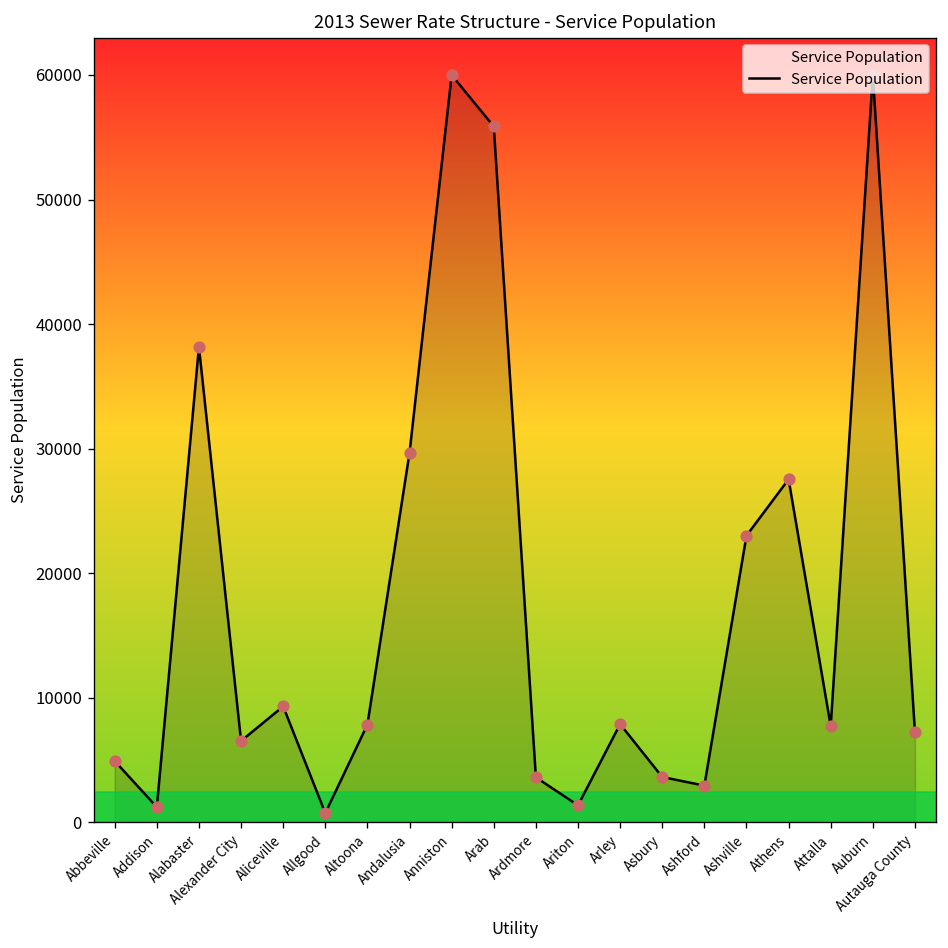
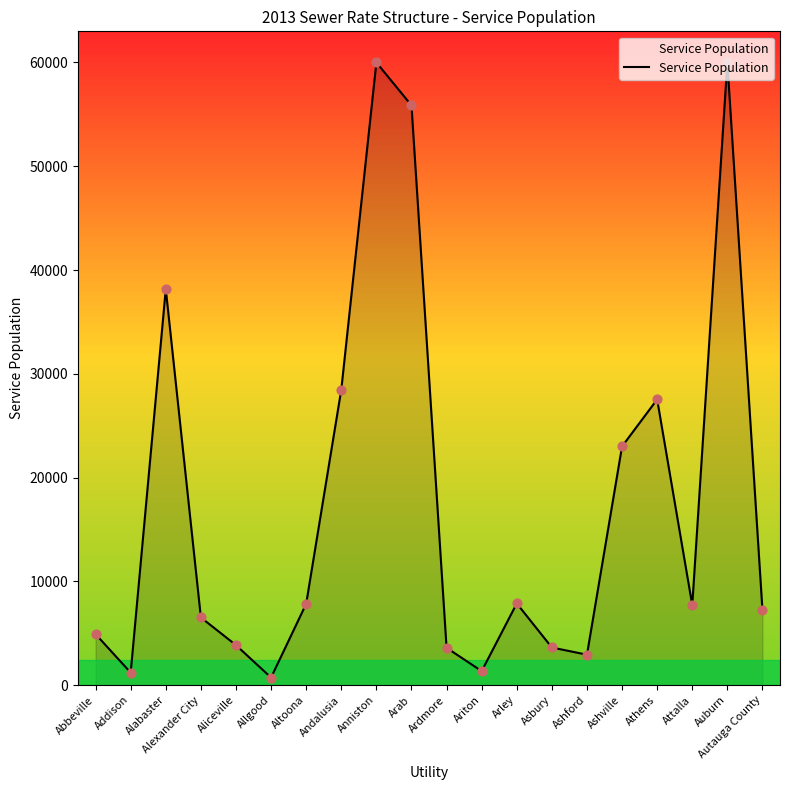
Aliceville: 9300 -> 3900
Andalusia: 29700 -> 28500
